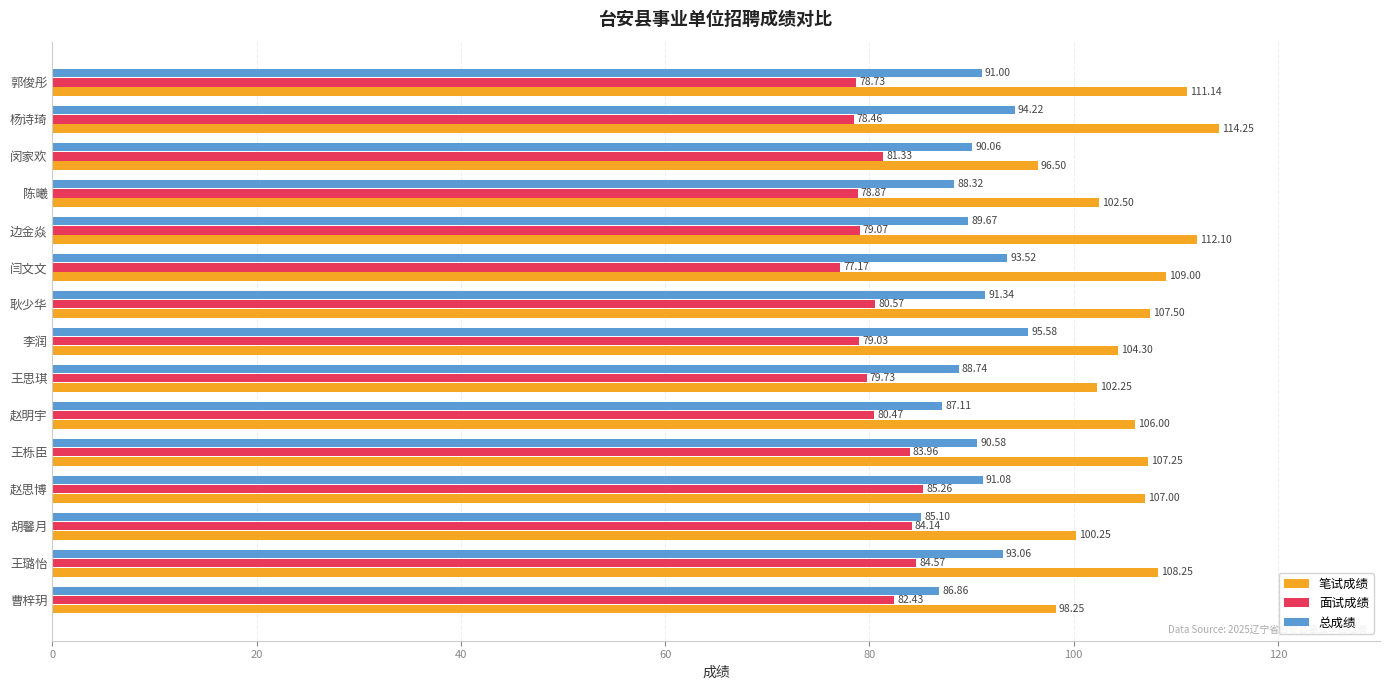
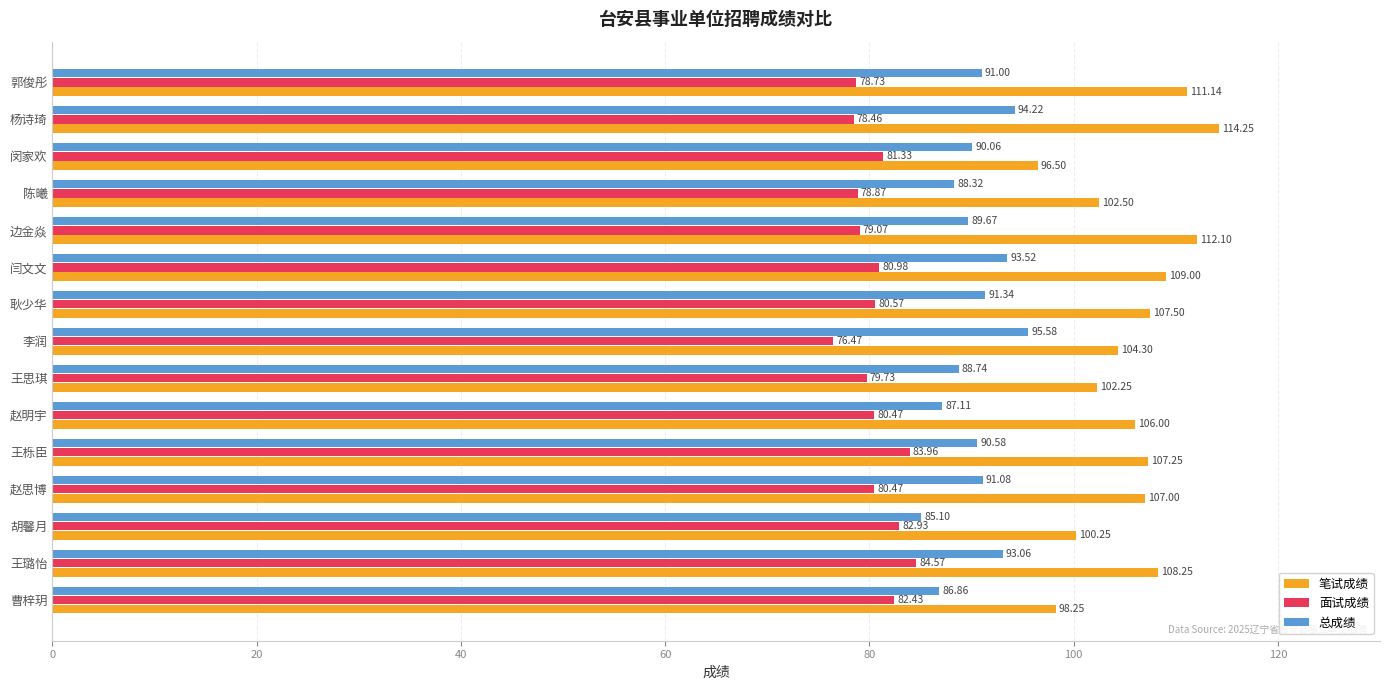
面试成绩, 闫文文: 77.17 -> 80.98
面试成绩, 李润: 79.03 -> 76.47
面试成绩, 赵思博: 85.26 -> 80.47
面试成绩, 胡馨月: 84.14 -> 82.93
